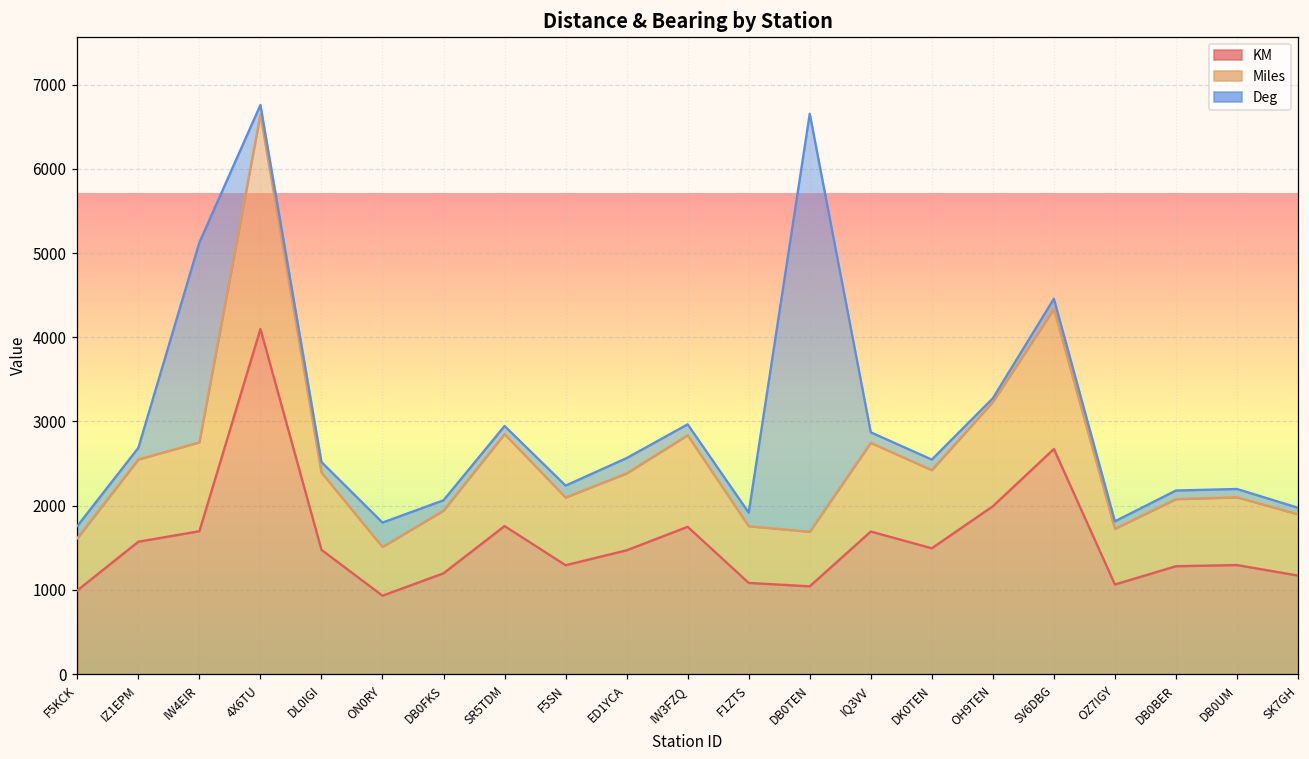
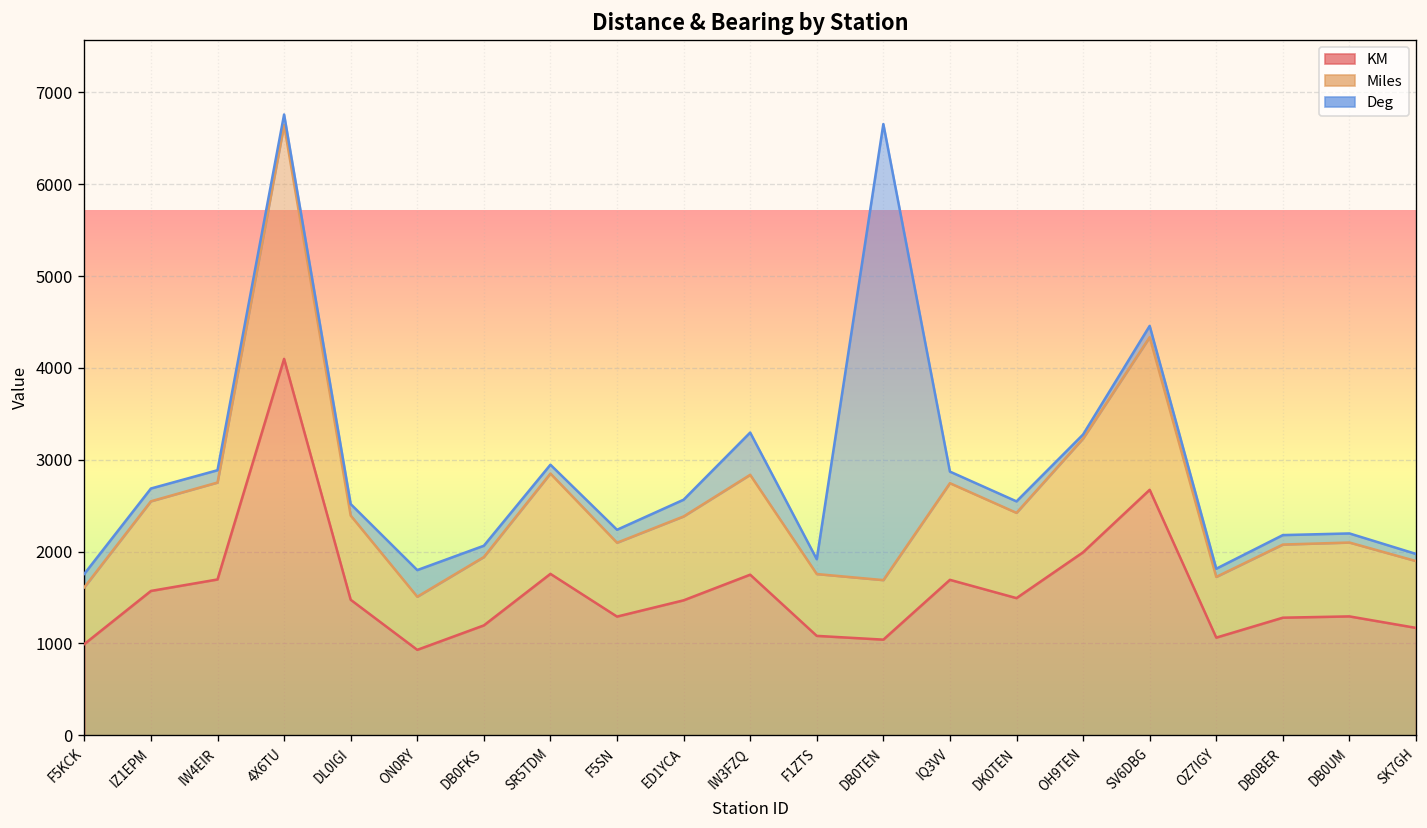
Deg, IW4EIR: 2400 -> 100
Deg, IW3FZQ: 100 -> 500
